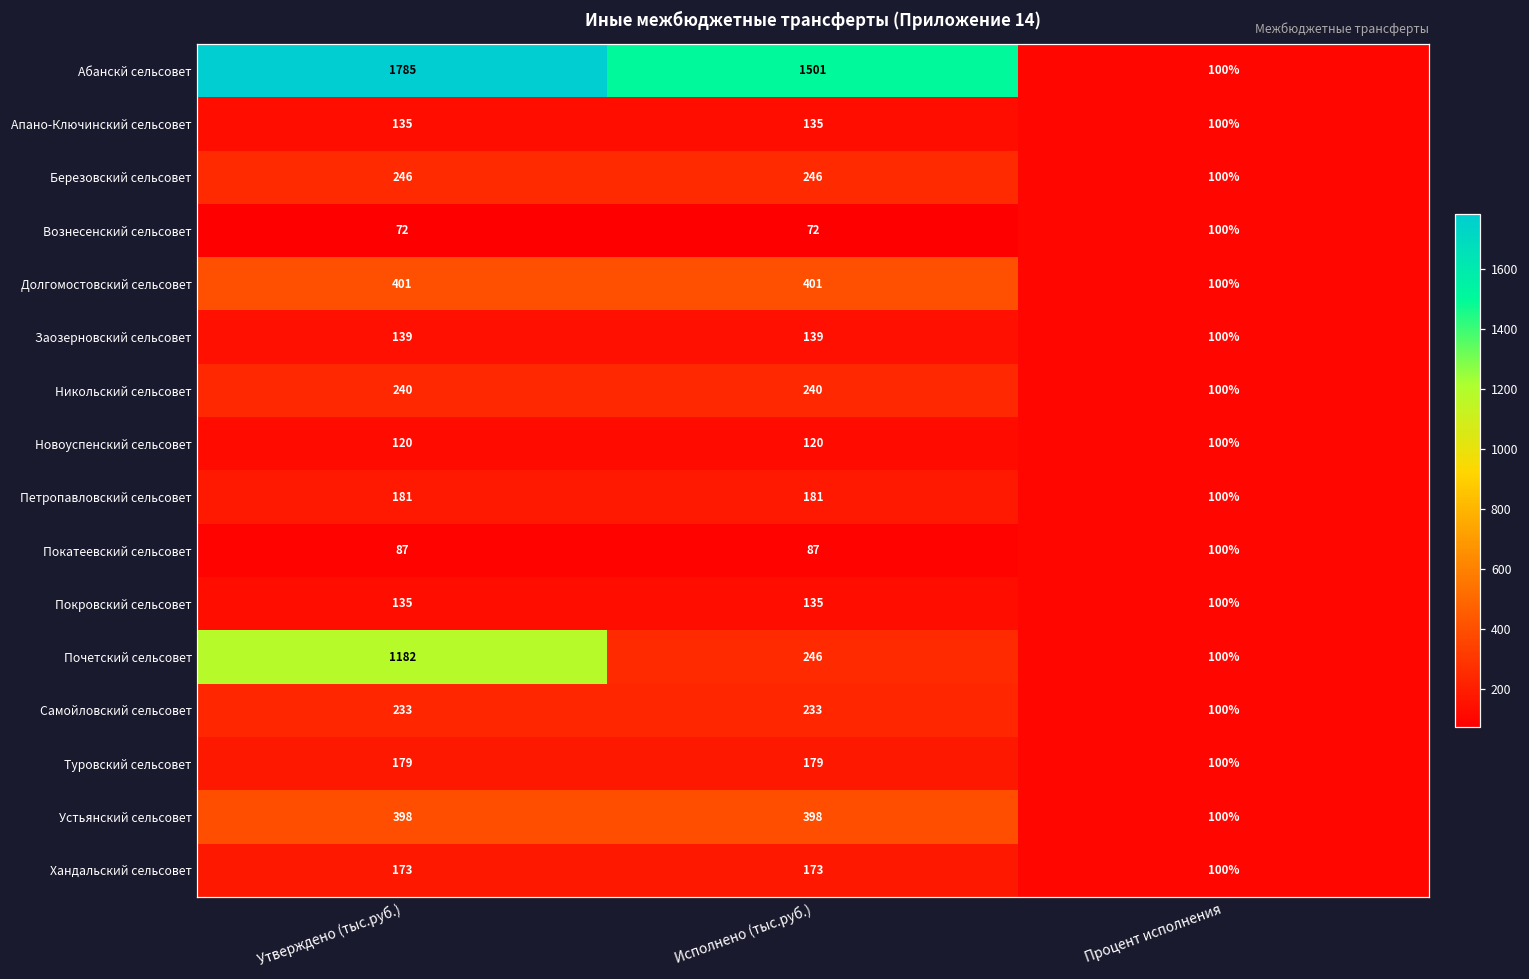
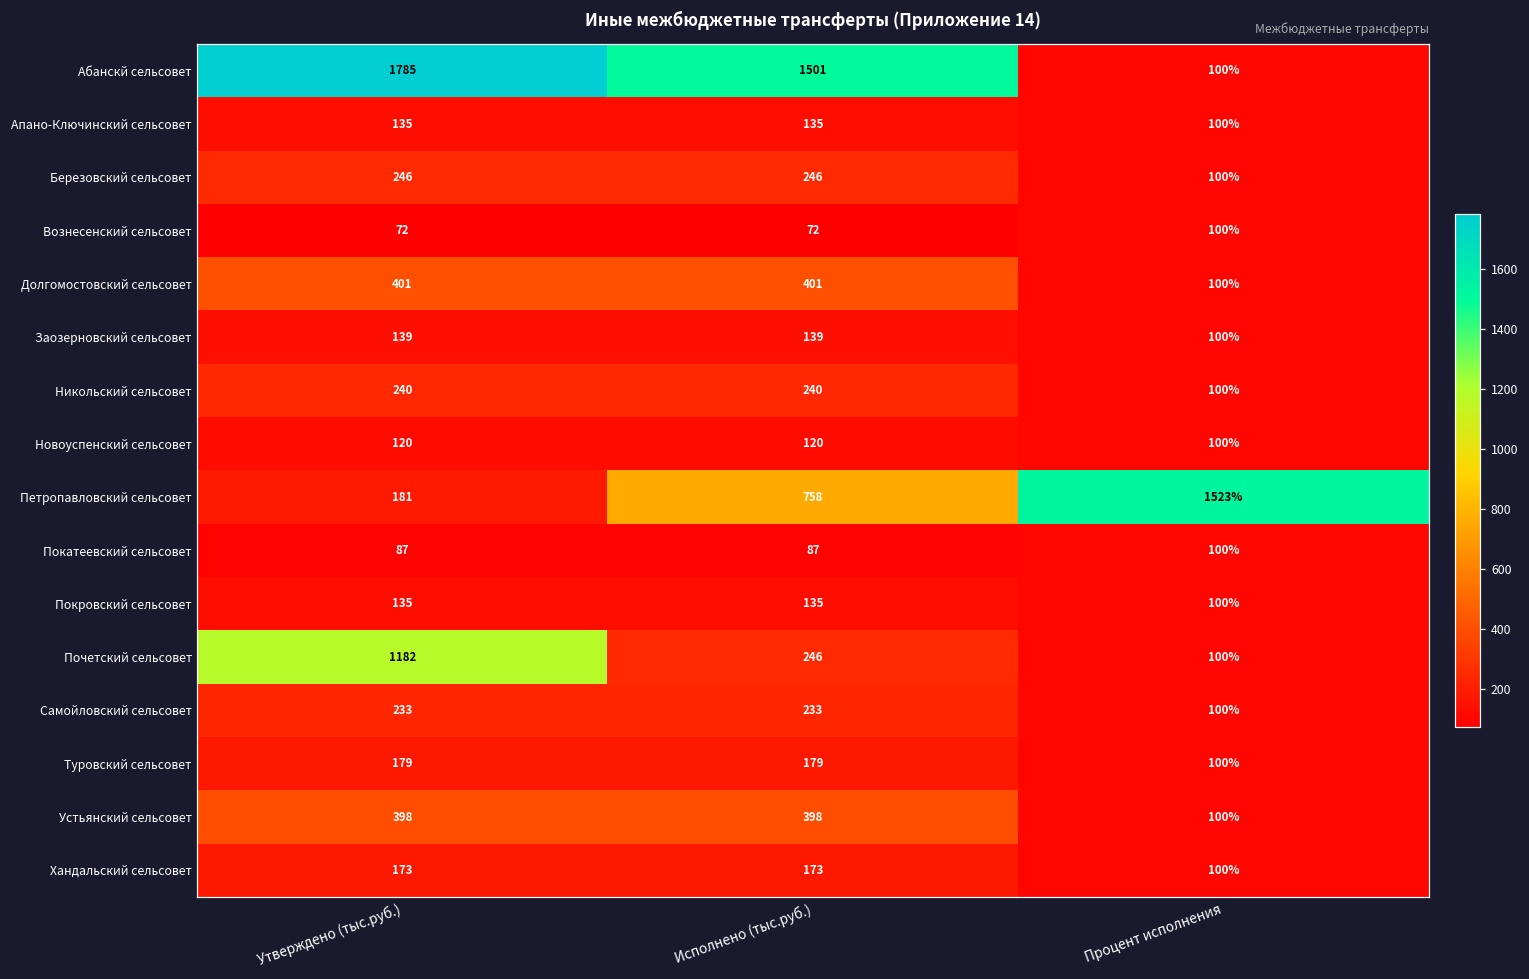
Петропавловский сельсовет, Исполнено (тыс.руб.): 181 -> 758
Петропавловский сельсовет, Процент исполнения: 100% -> 1523%
